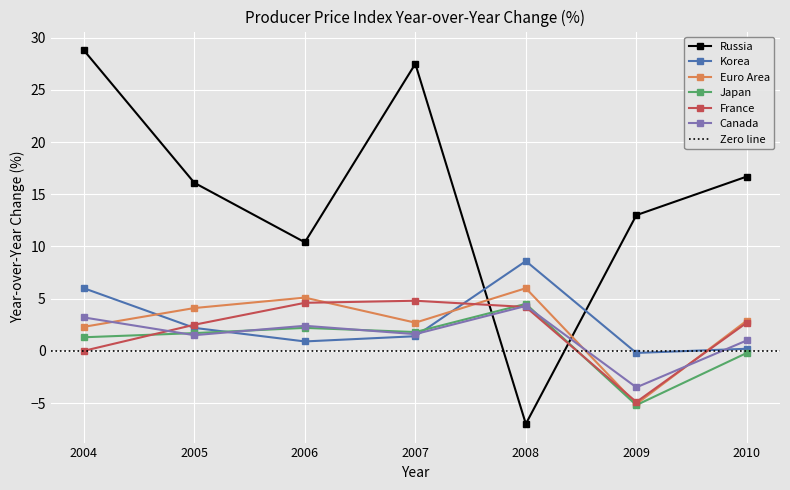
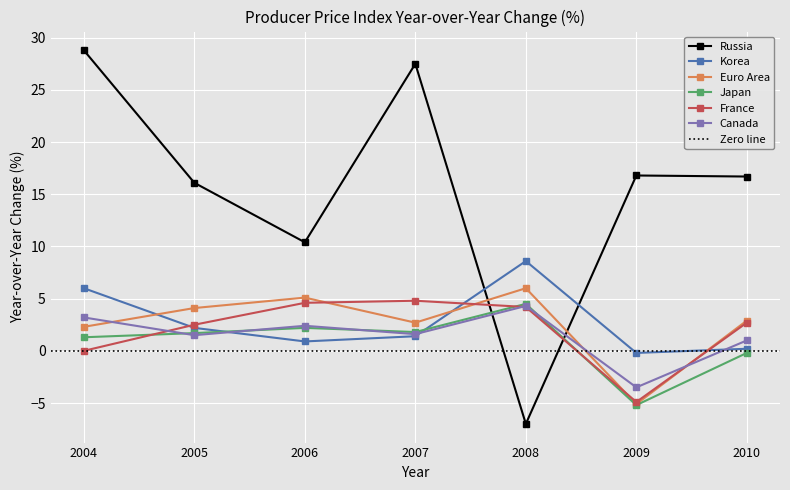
Russia, 2009: 13.0 -> 16.8
